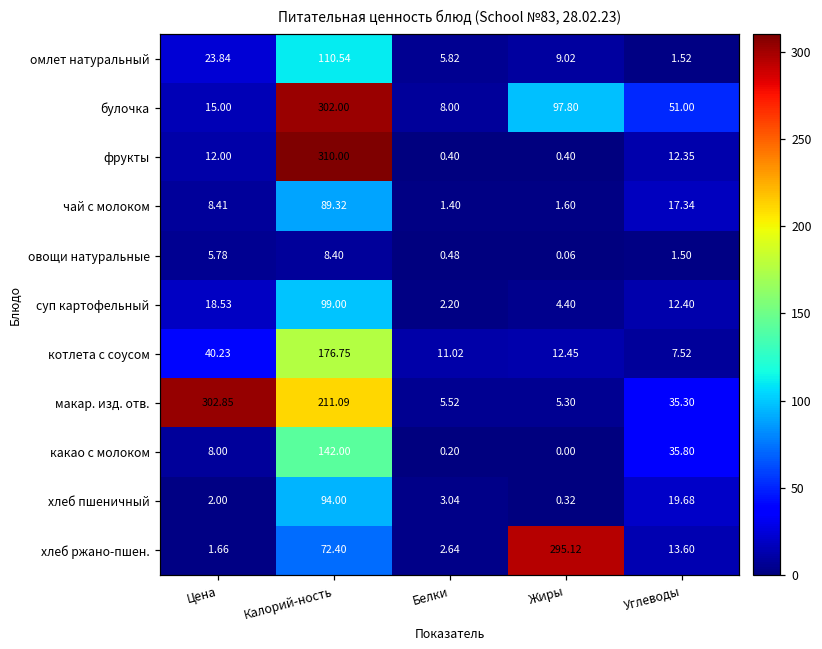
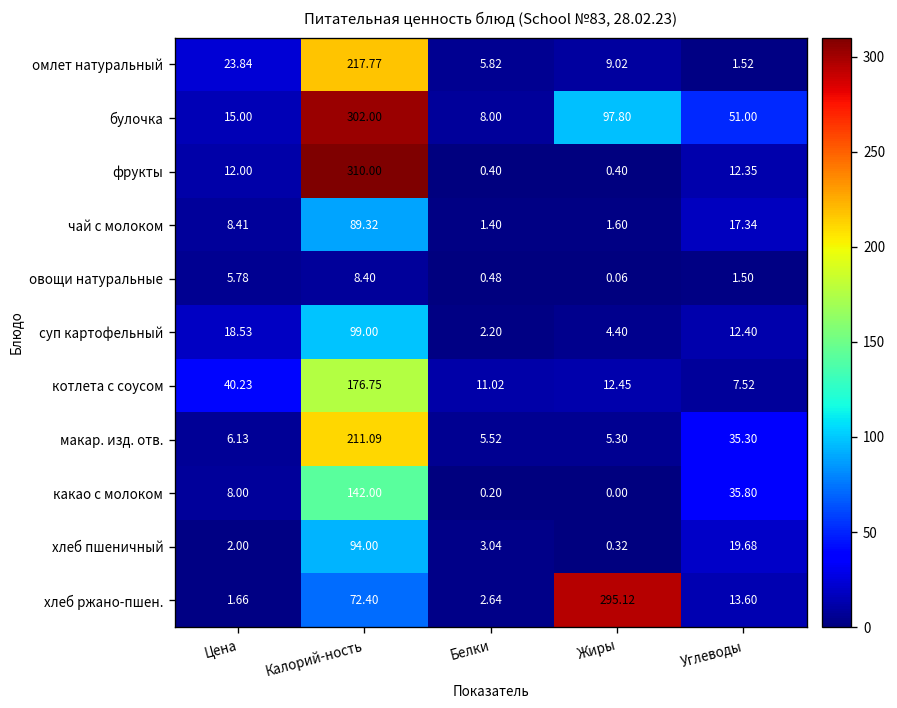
омлет натуральный, Калорий-ность: 110.54 -> 217.77
макар. изд. отв., Цена: 302.85 -> 6.13
